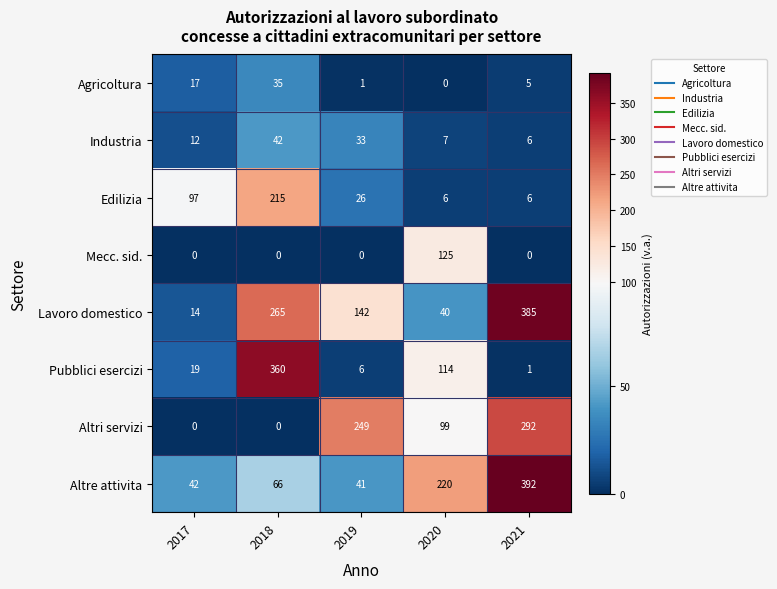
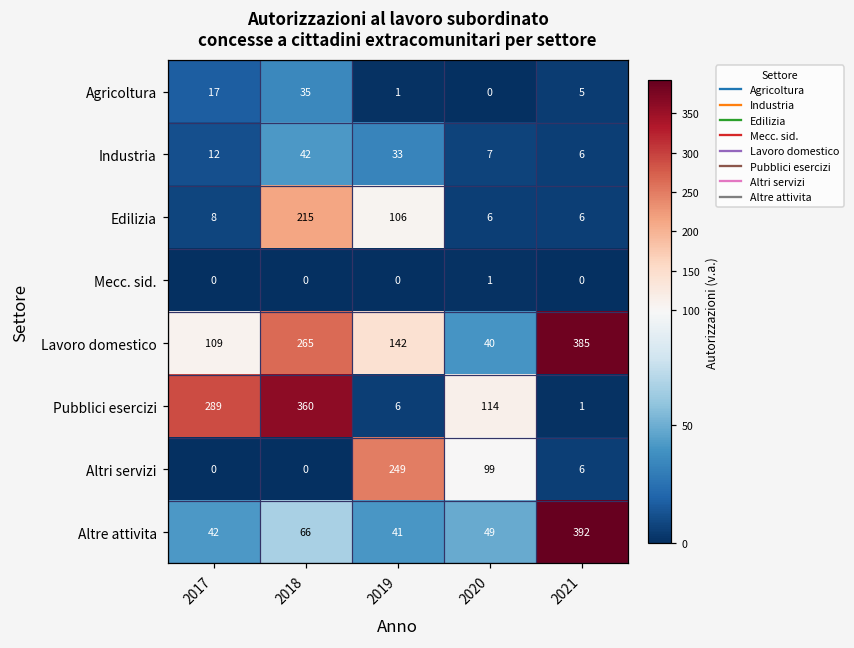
Edilizia, 2017: 97 -> 8
Edilizia, 2019: 26 -> 106
Mecc. sid., 2020: 125 -> 1
Lavoro domestico, 2017: 14 -> 109
Pubblici esercizi, 2017: 19 -> 289
Altri servizi, 2021: 292 -> 6
Altre attivita, 2020: 220 -> 49
